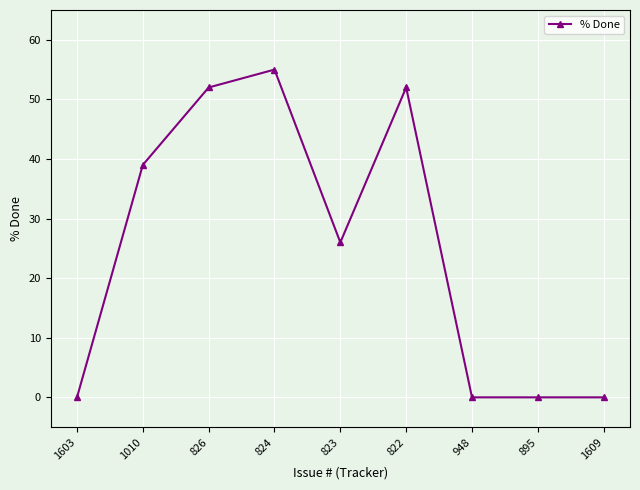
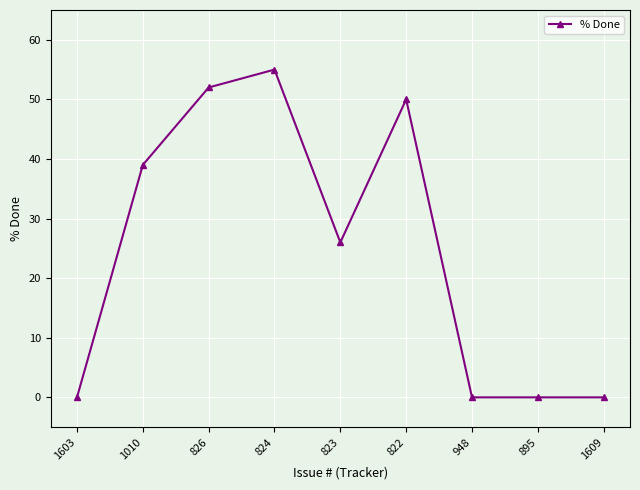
822: 52 -> 50
